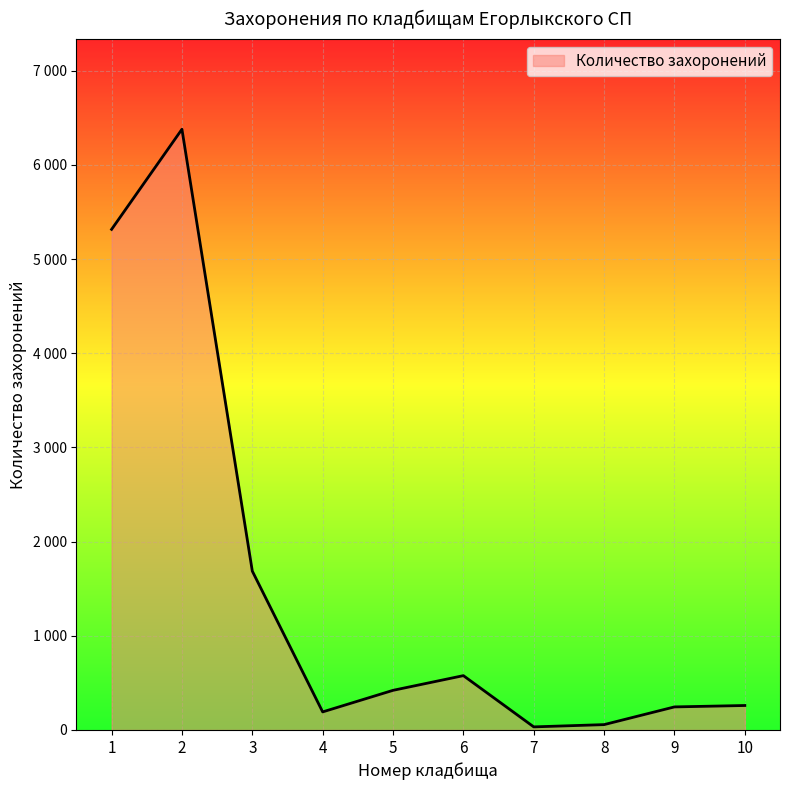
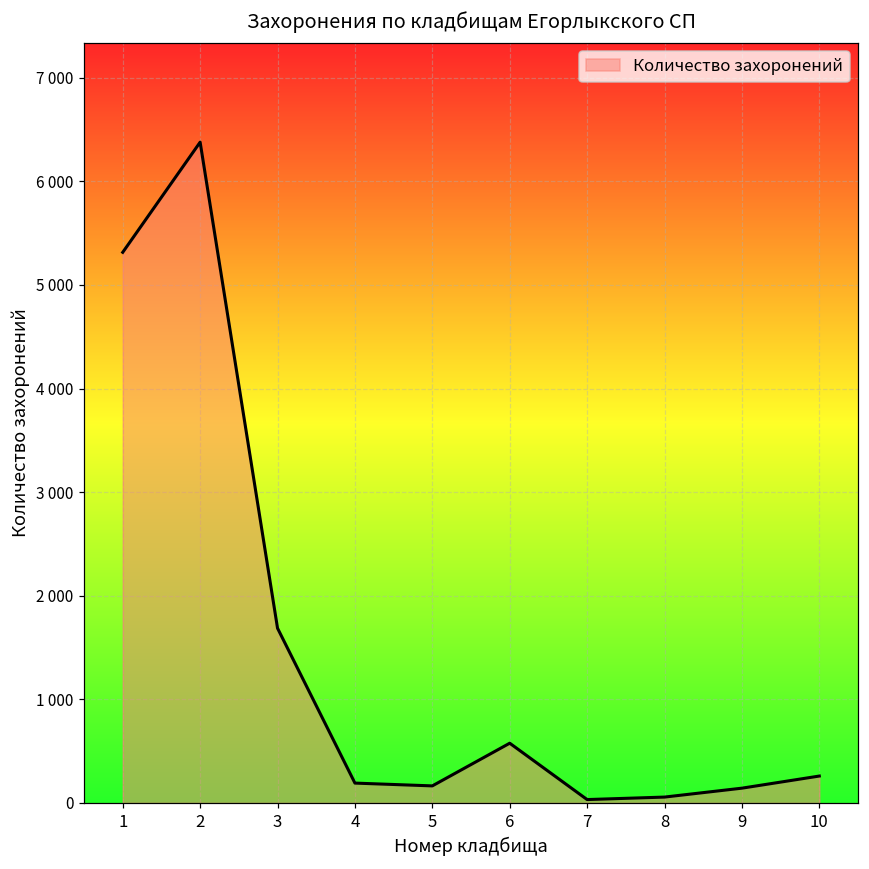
5: 400 -> 200
9: 200 -> 100
